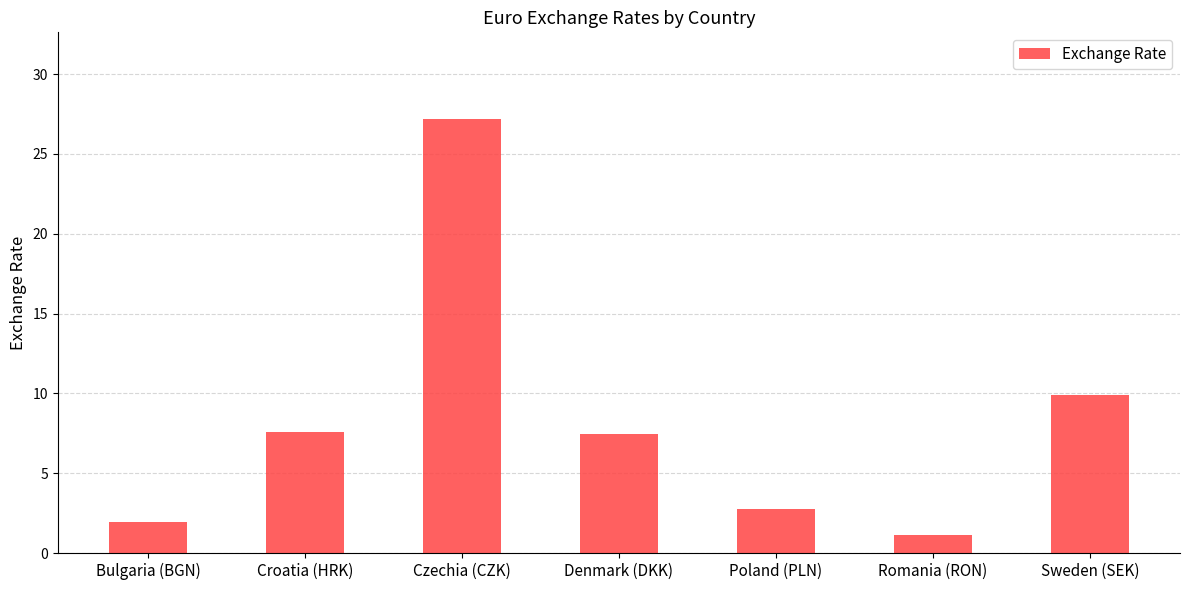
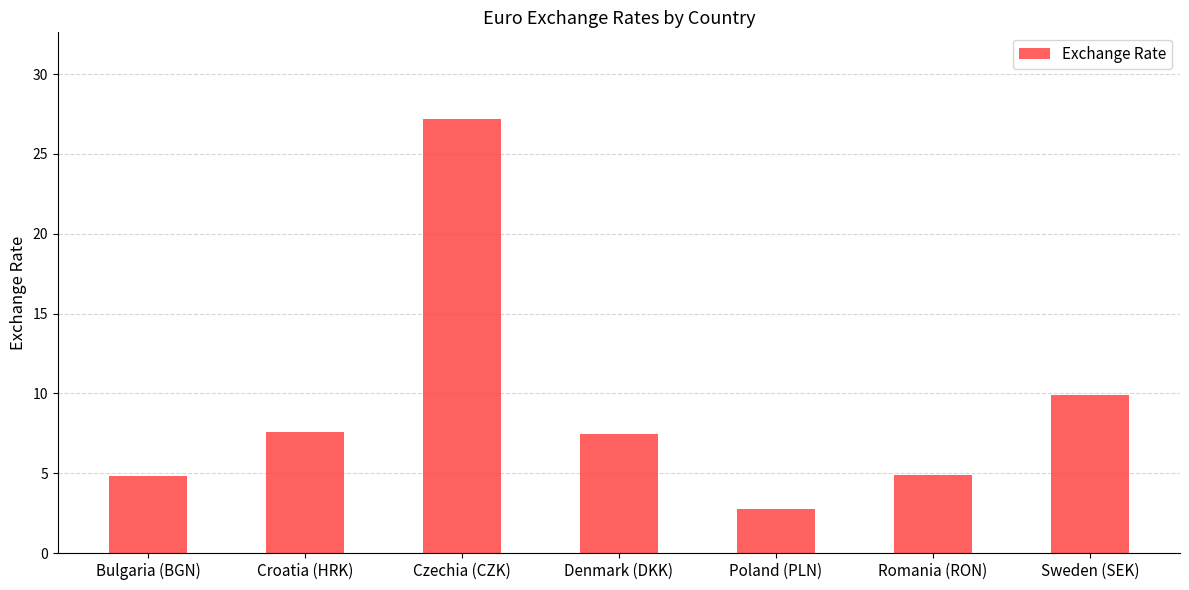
Bulgaria (BGN): 2.0 -> 4.8
Romania (RON): 1.1 -> 4.9
